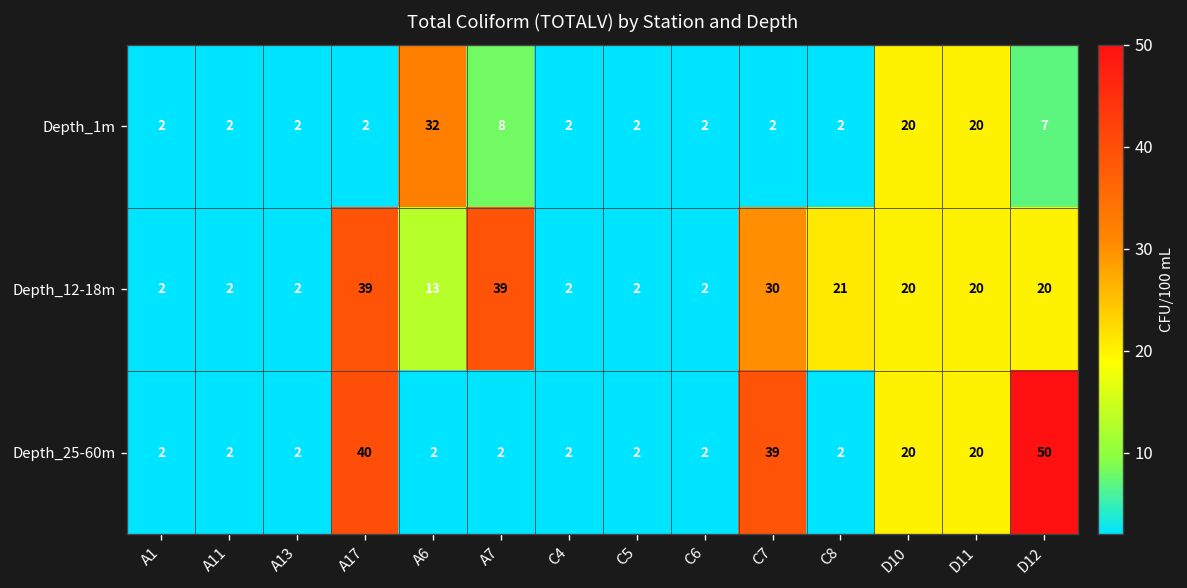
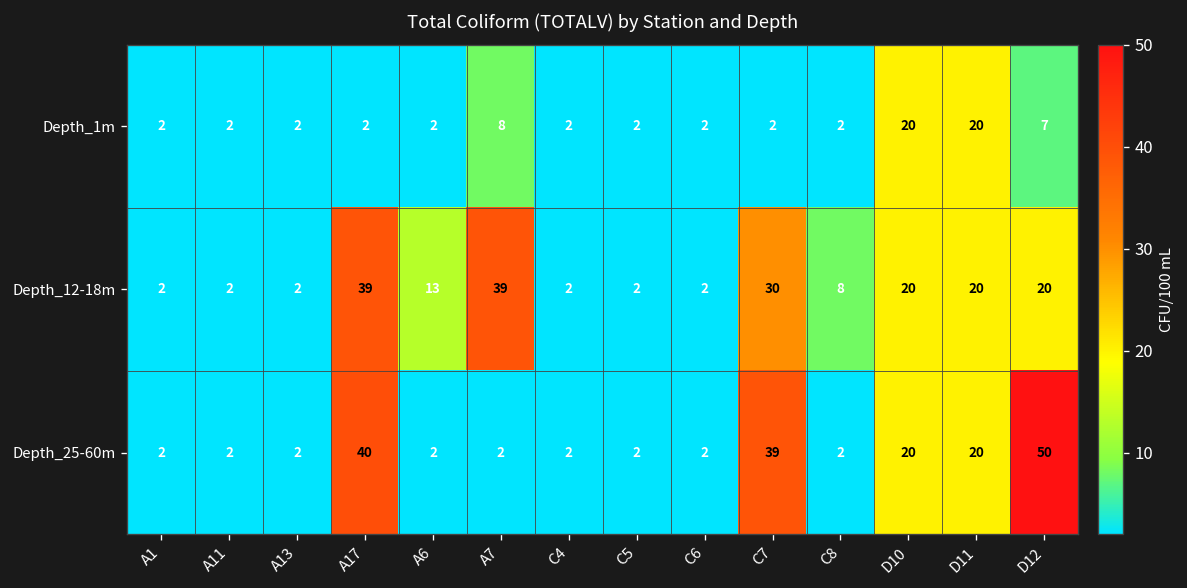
Depth_1m, A6: 32 -> 2
Depth_12-18m, C8: 21 -> 8
